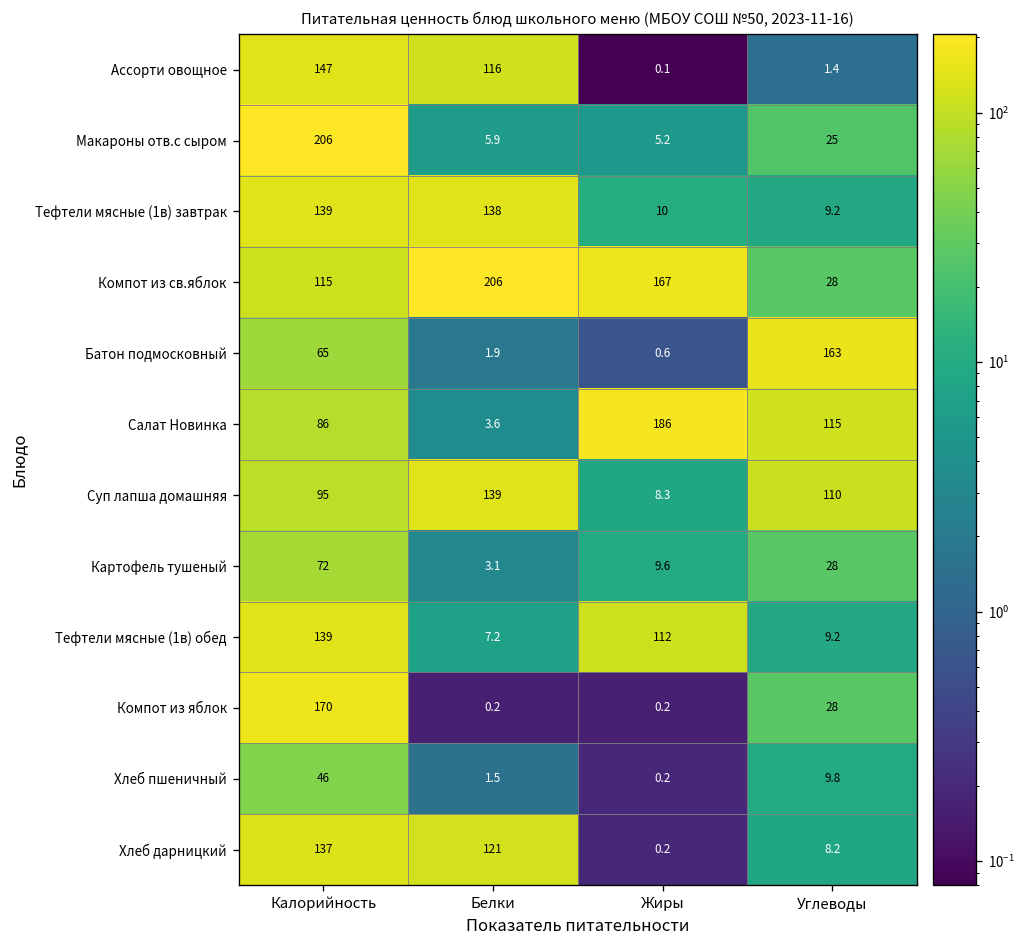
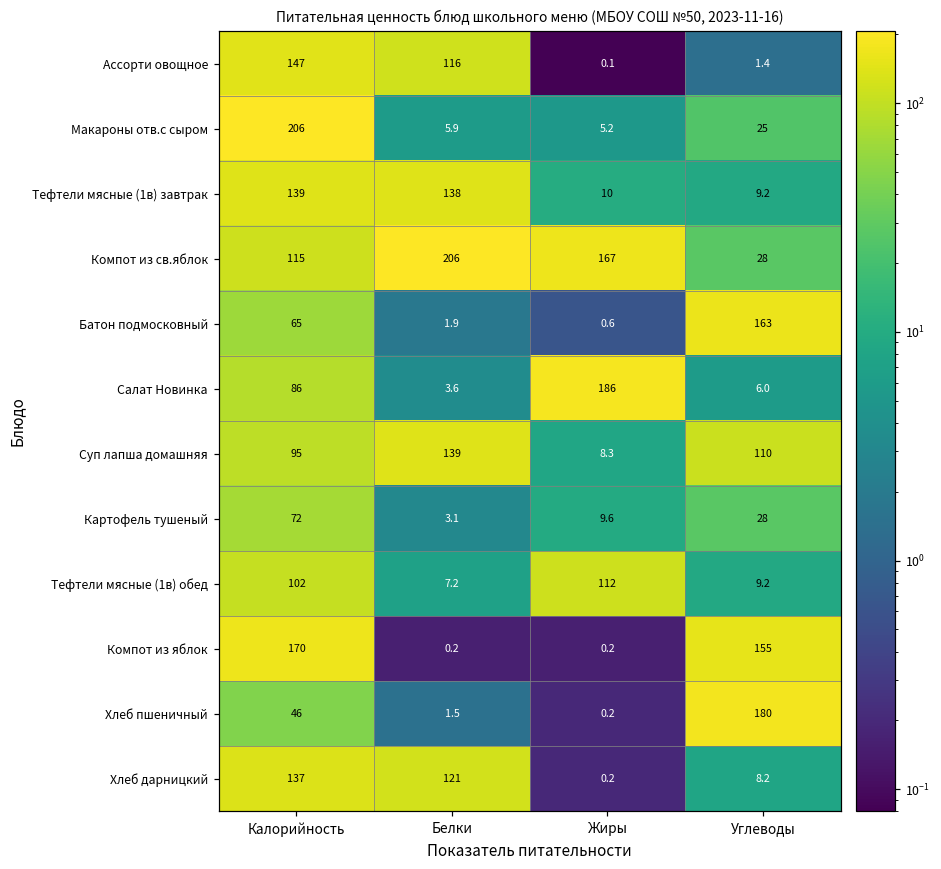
Салат Новинка, Углеводы: 115 -> 6.0
Тефтели мясные (1в) обед, Калорийность: 139 -> 102
Компот из яблок, Углеводы: 28 -> 155
Хлеб пшеничный, Углеводы: 9.8 -> 180
